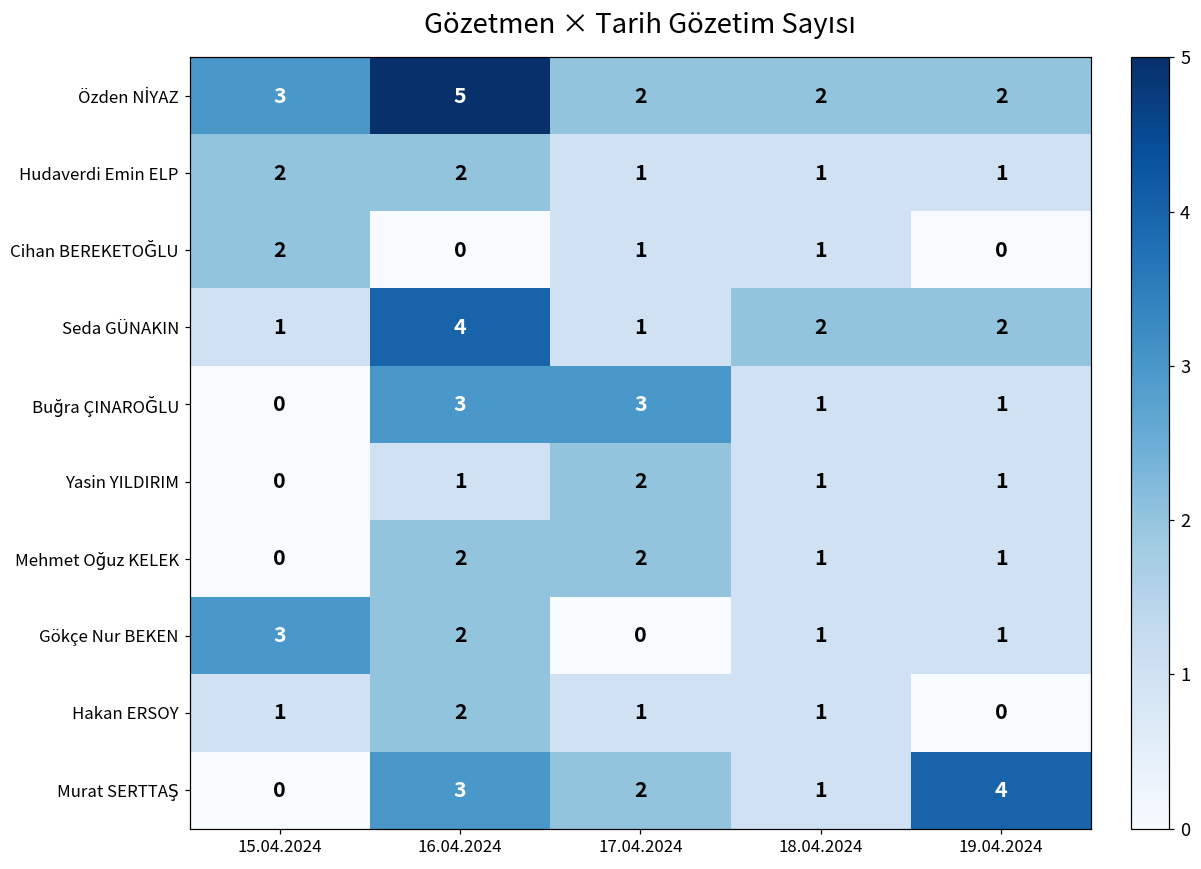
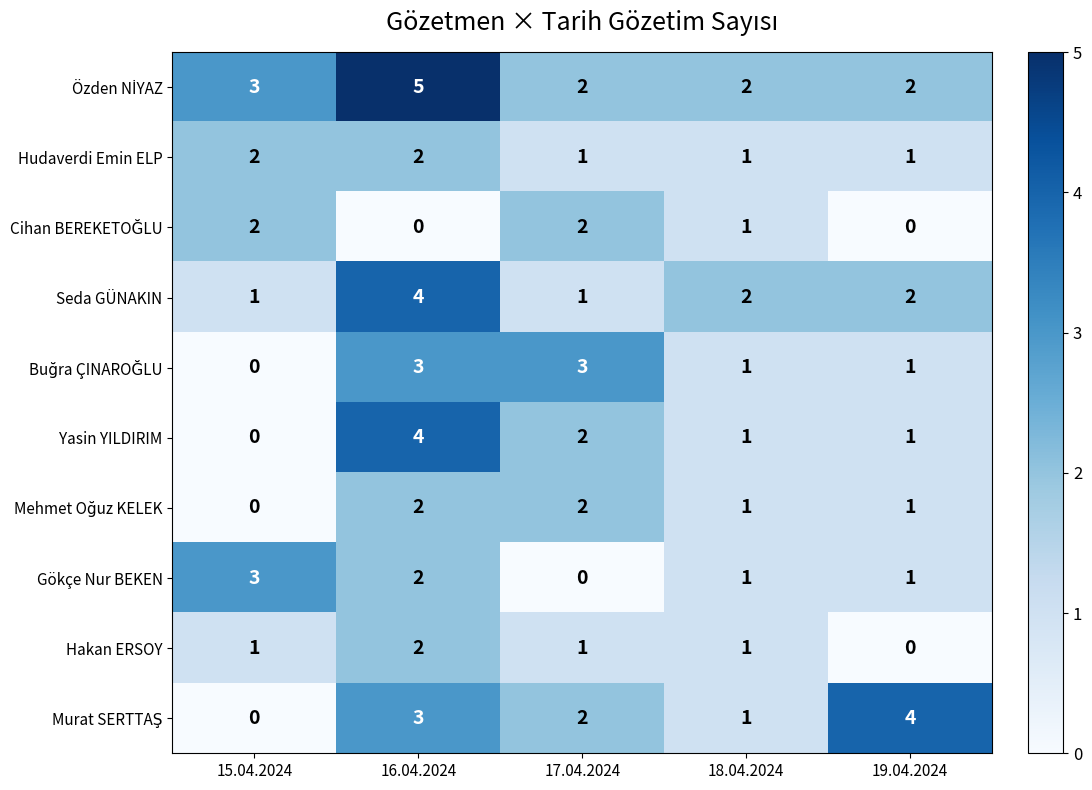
Cihan BEREKETOĞLU, 17.04.2024: 1 -> 2
Yasin YILDIRIM, 16.04.2024: 1 -> 4
